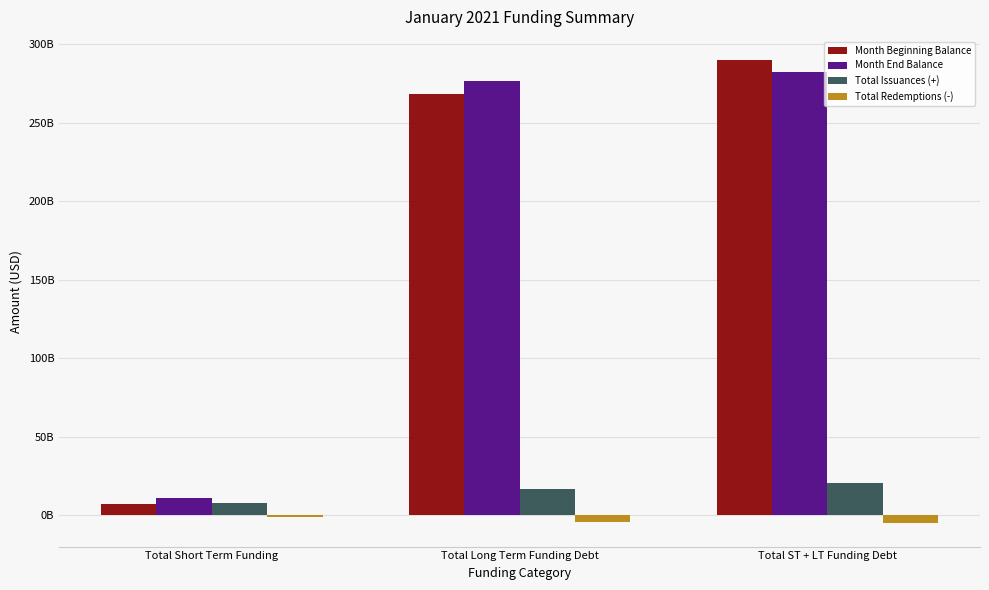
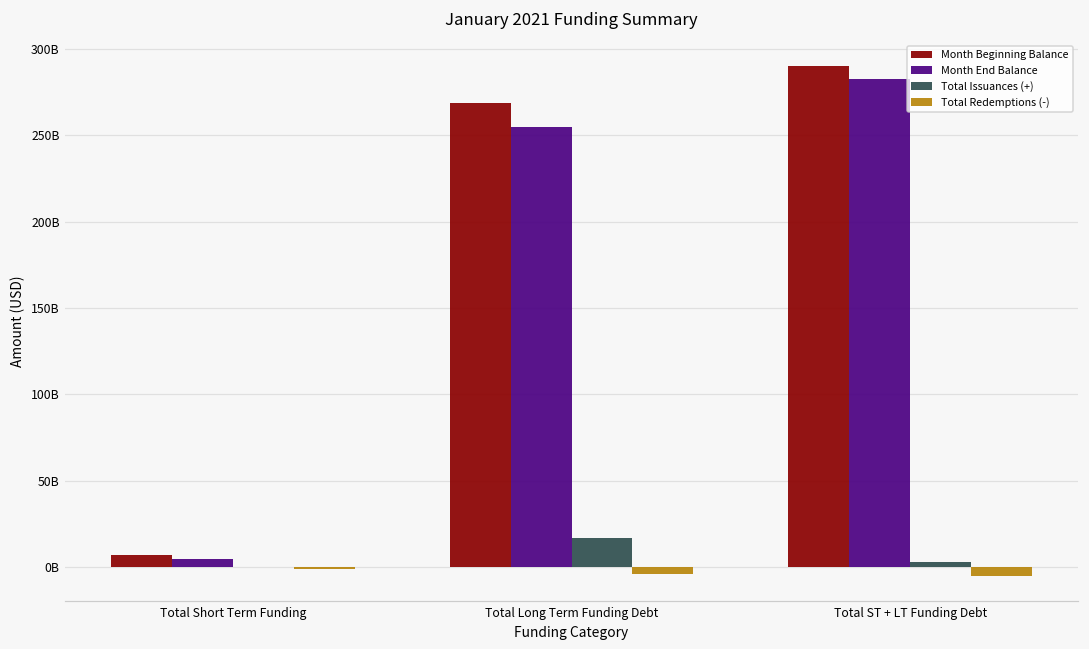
Month End Balance, Total Short Term Funding: 11000000000 -> 5000000000
Total Issuances (+), Total Short Term Funding: 8000000000 -> 0
Month End Balance, Total Long Term Funding Debt: 277000000000 -> 255000000000
Total Issuances (+), Total ST + LT Funding Debt: 21000000000 -> 3000000000
